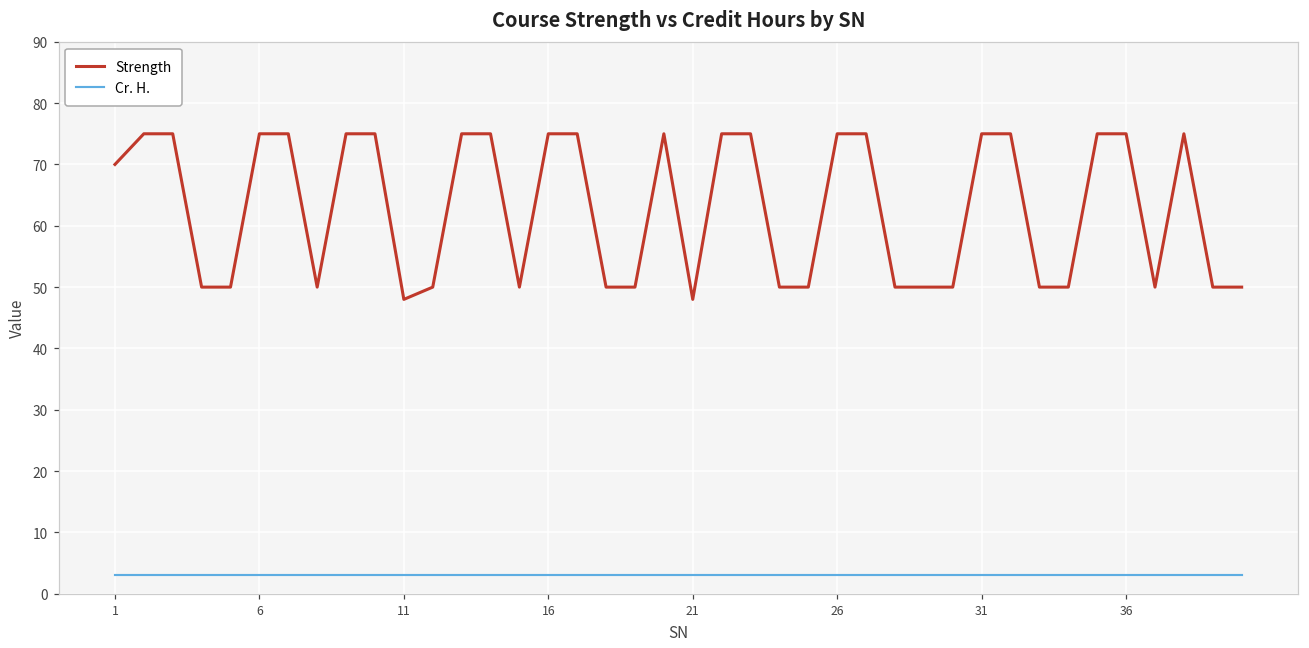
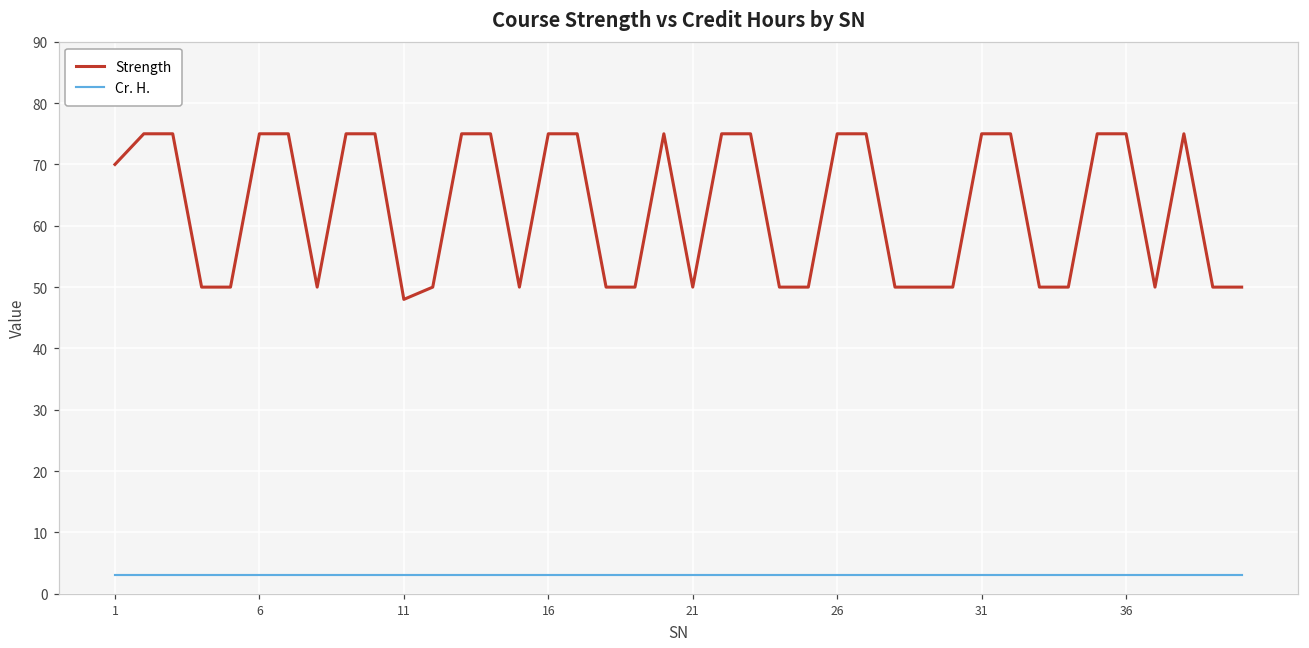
Strength, 21: 48 -> 50
